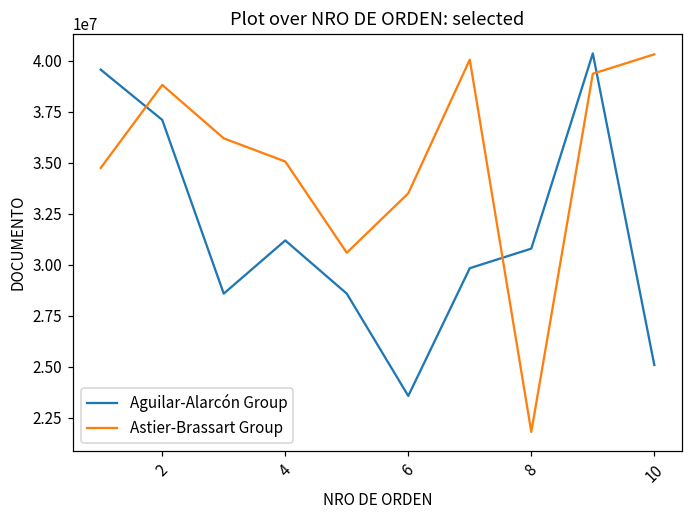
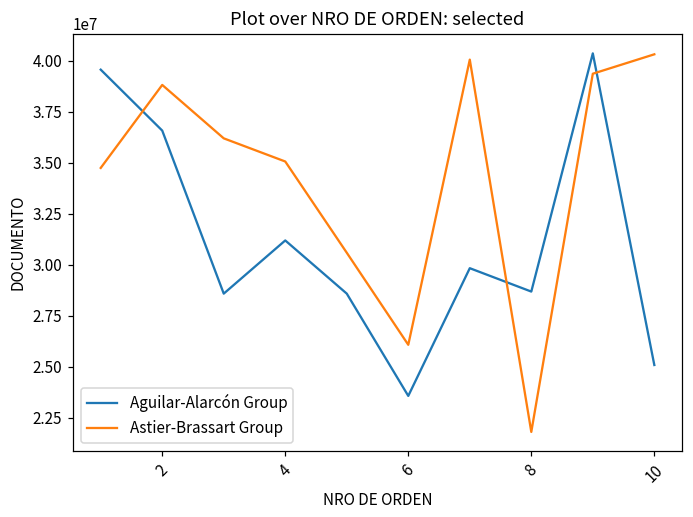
Aguilar-Alarcón Group, 2: 37100000 -> 36600000
Astier-Brassart Group, 6: 33500000 -> 26100000
Aguilar-Alarcón Group, 8: 30800000 -> 28700000
